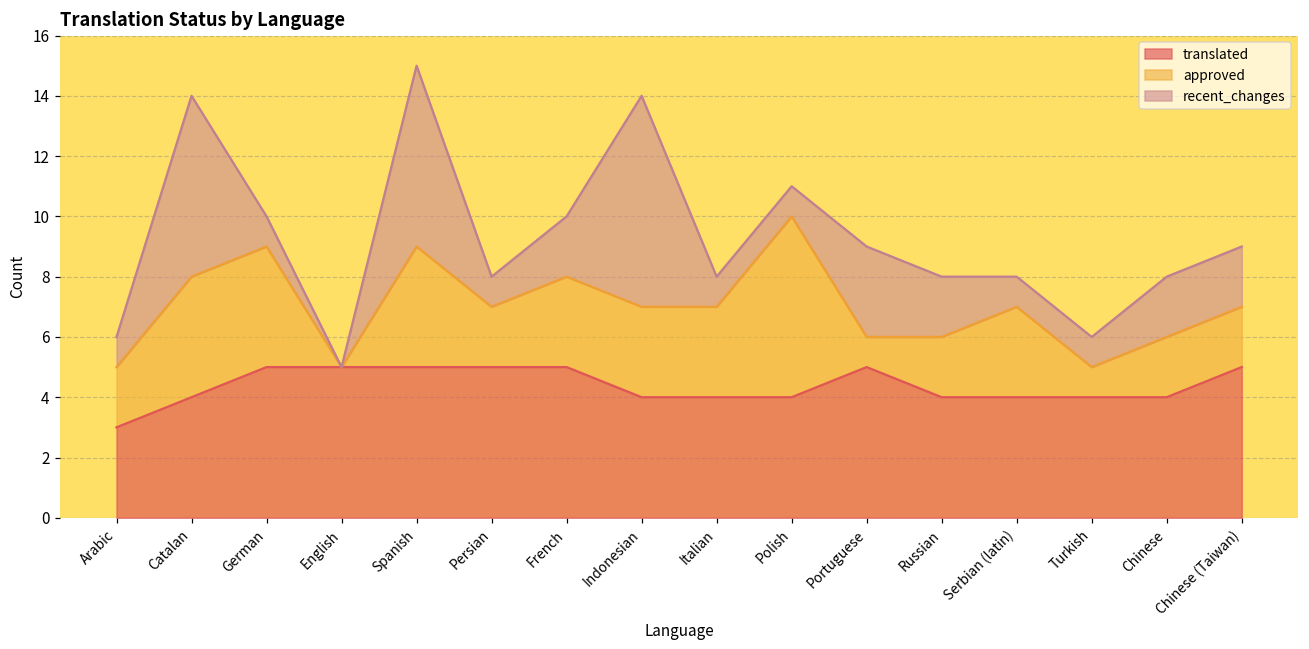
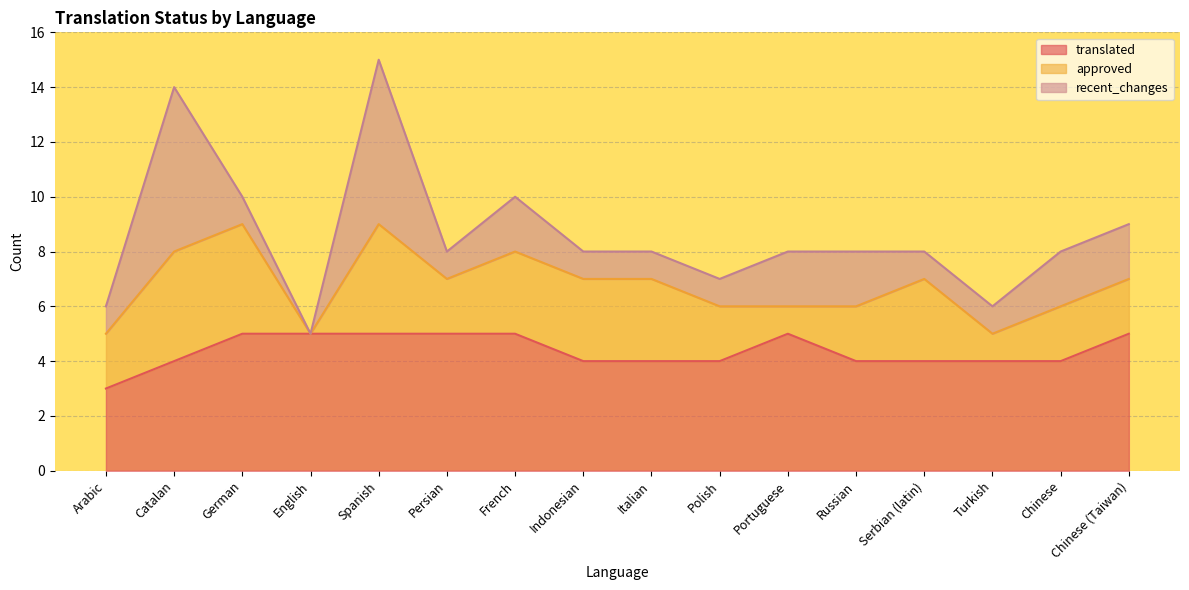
recent_changes, Indonesian: 7 -> 1
approved, Polish: 6 -> 2
recent_changes, Portuguese: 3 -> 2
